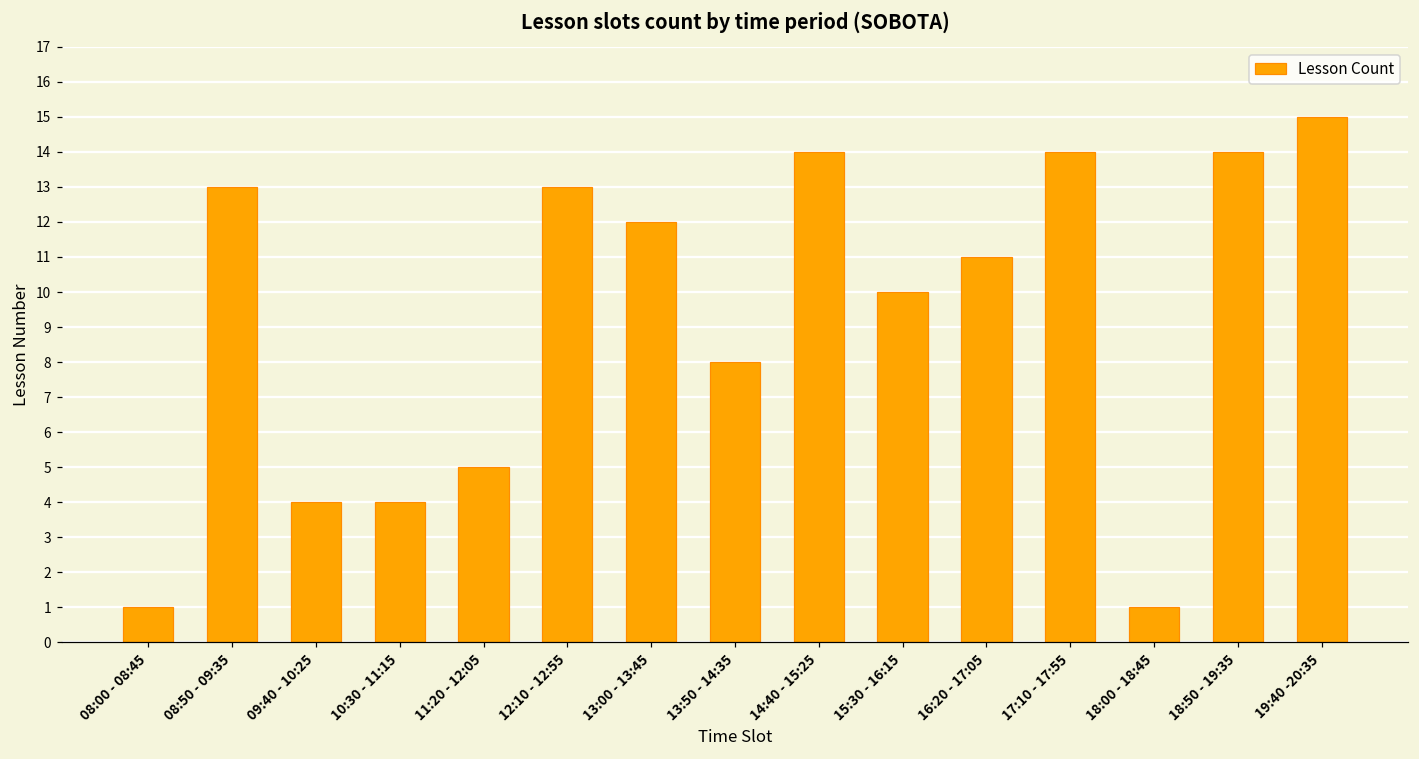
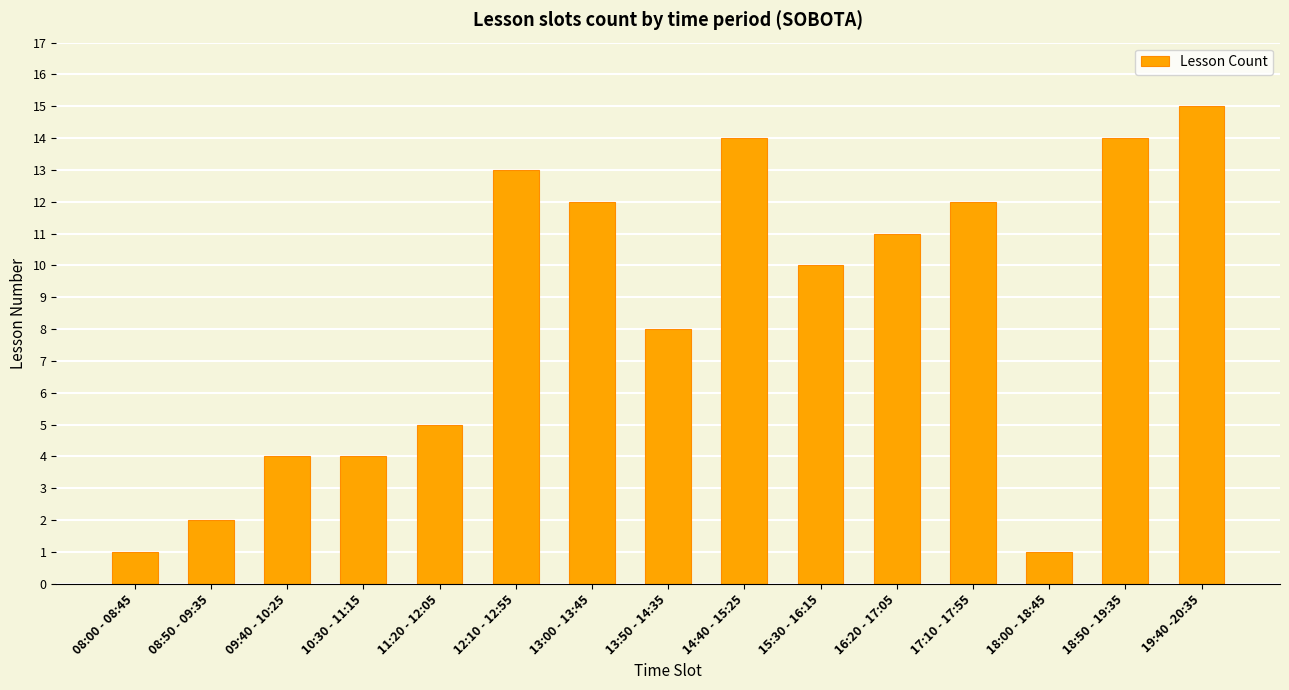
08:50 - 09:35: 13 -> 2
17:10 - 17:55: 14 -> 12
